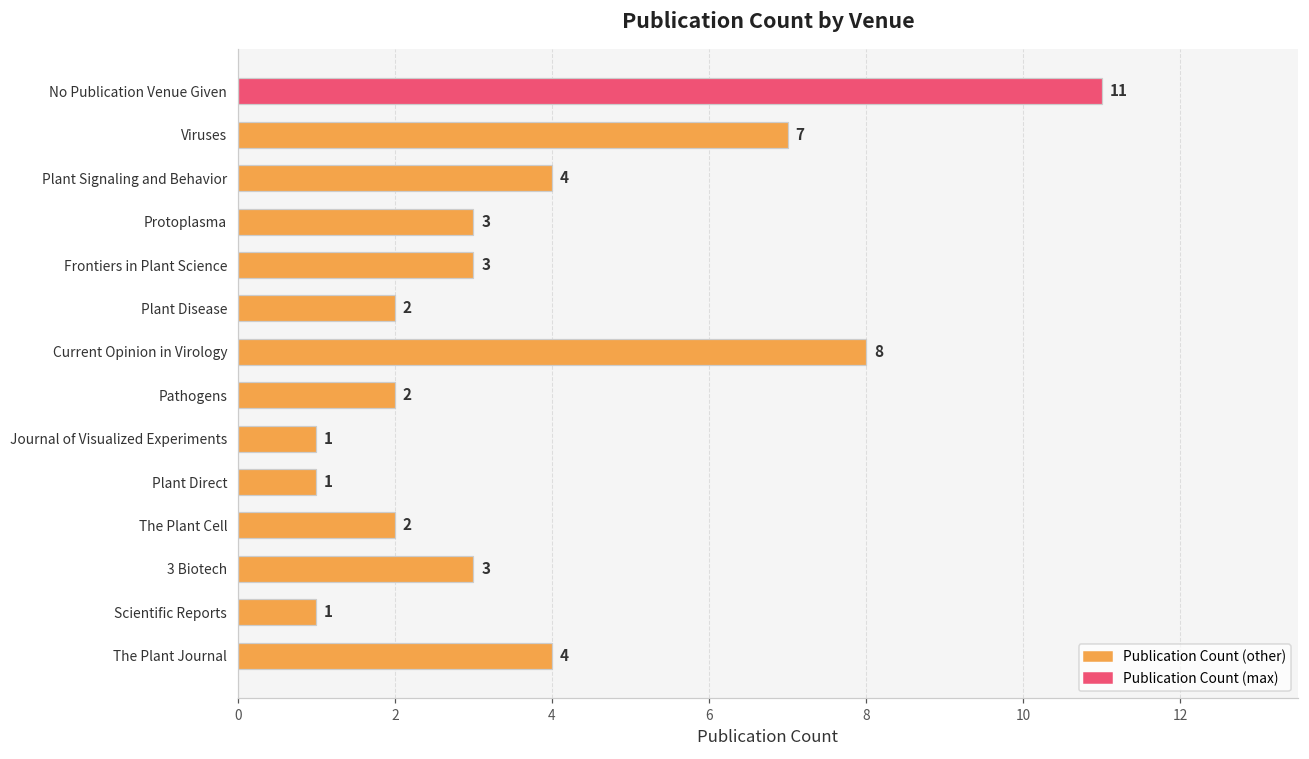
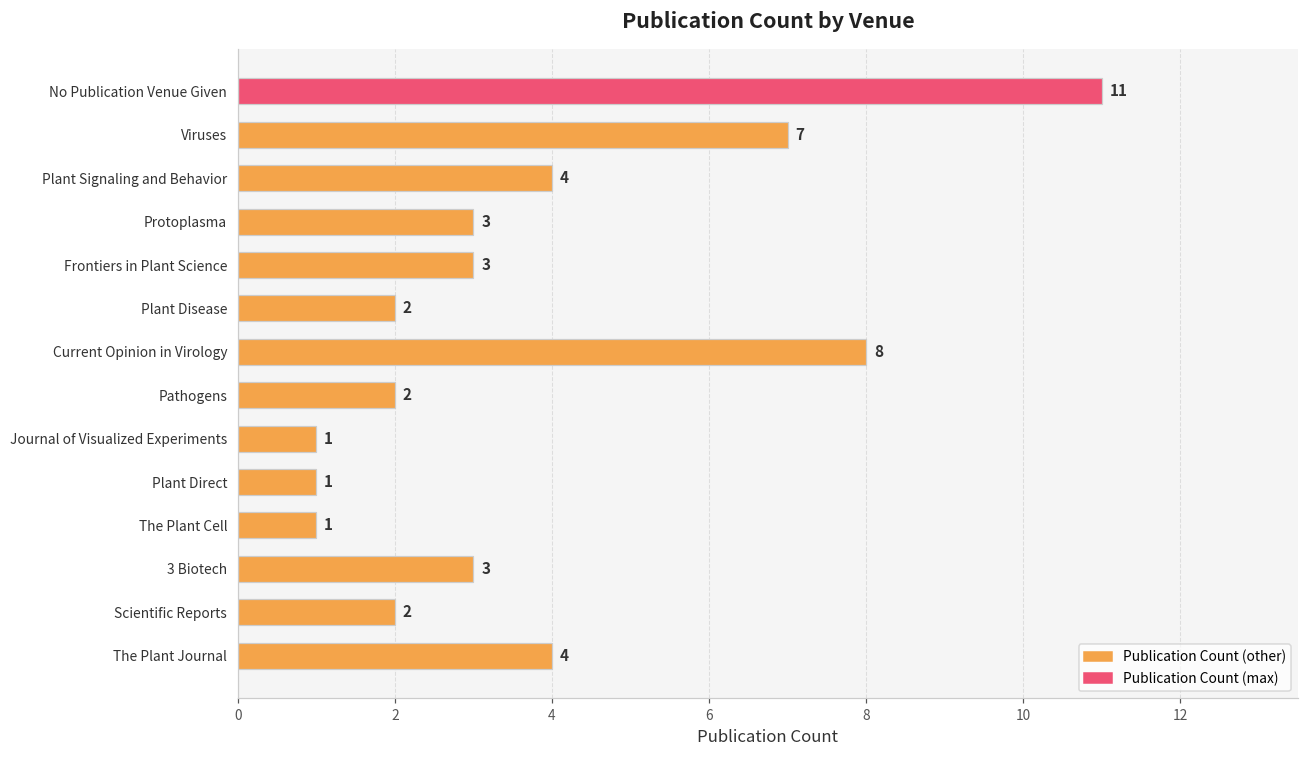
The Plant Cell: 2 -> 1
Scientific Reports: 1 -> 2
